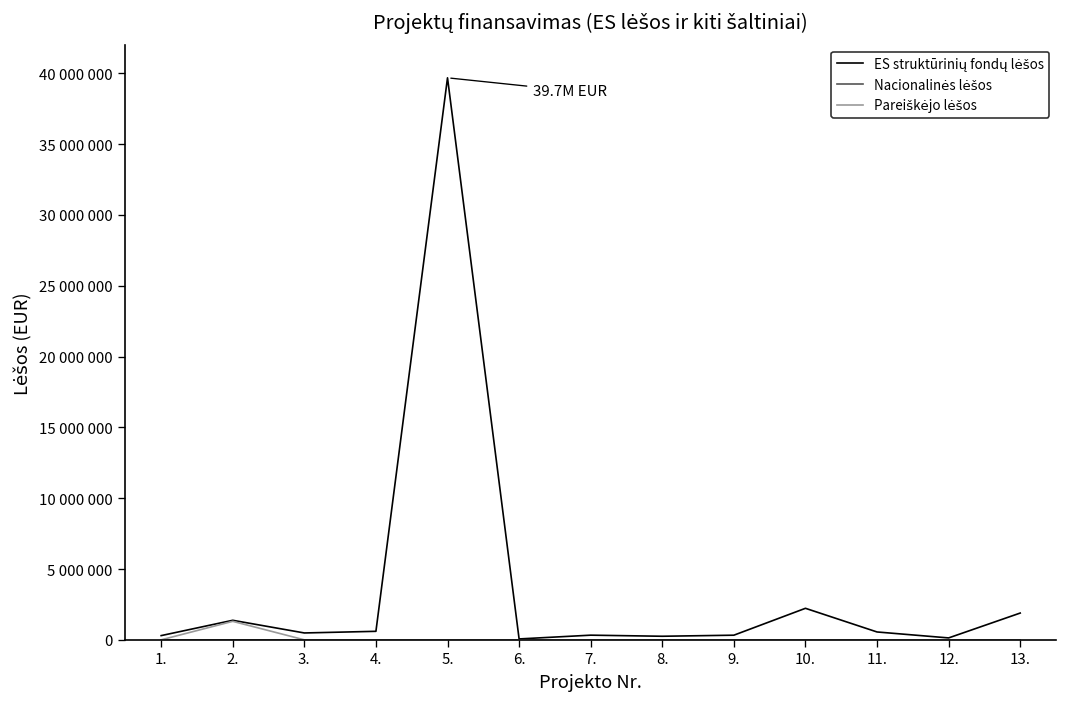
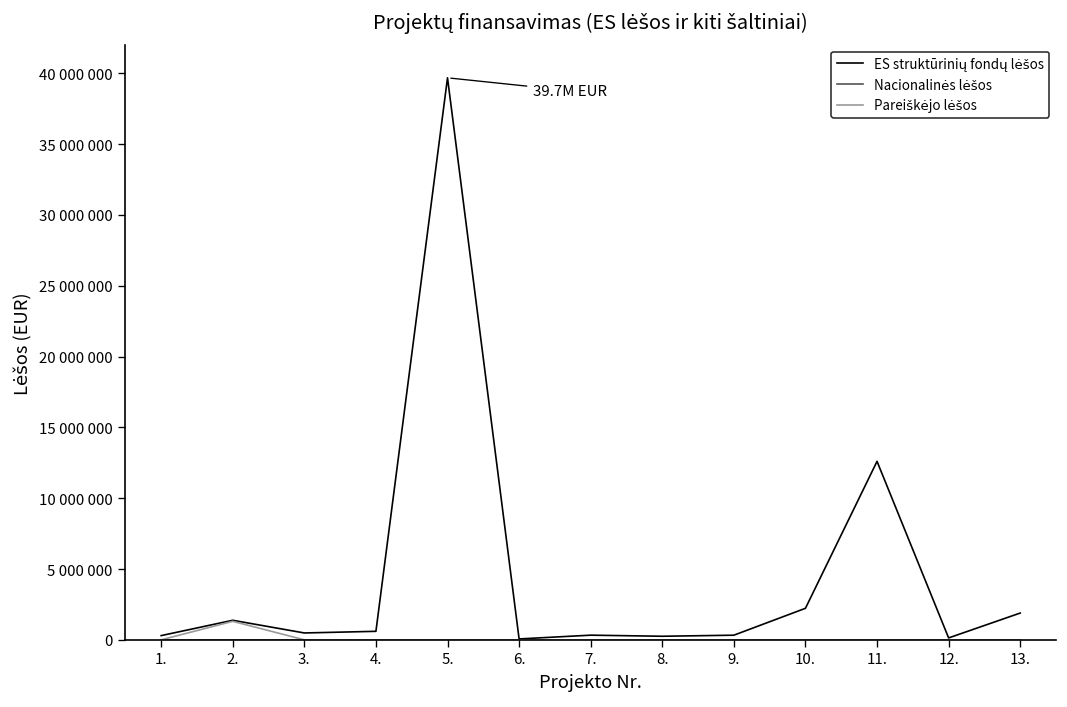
ES struktūrinių fondų lėšos, 11.: 600000 -> 12600000
